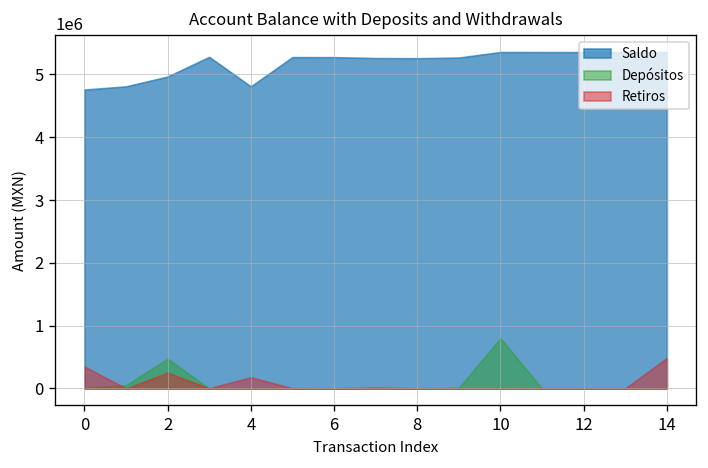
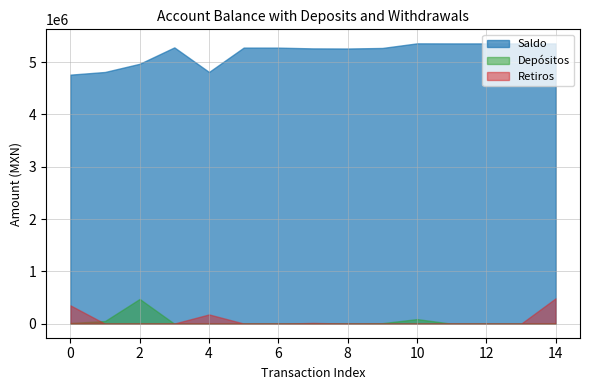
Retiros, 2: 300000 -> 0
Depósitos, 10: 800000 -> 100000
